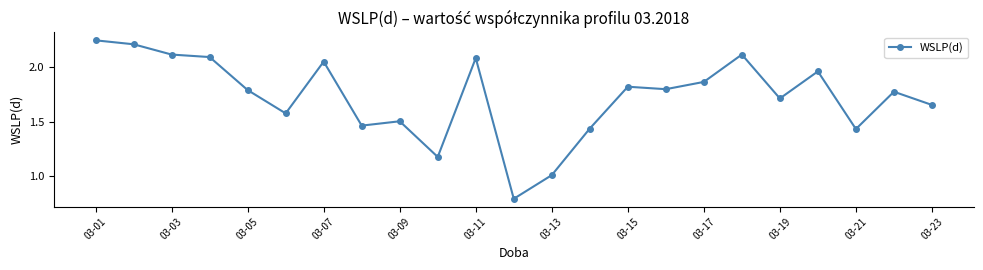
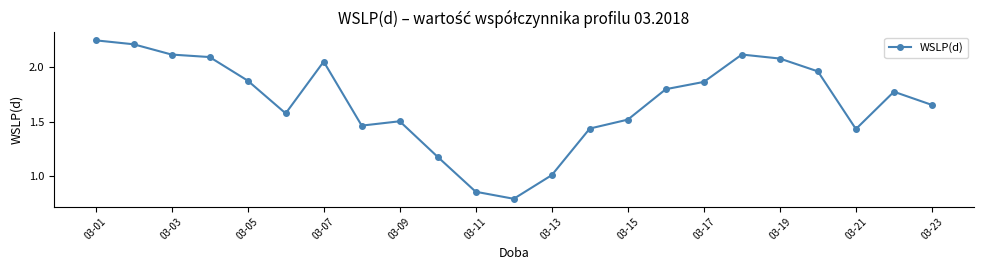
03-05: 1.79 -> 1.88
03-11: 2.08 -> 0.86
03-15: 1.82 -> 1.52
03-19: 1.71 -> 2.08
